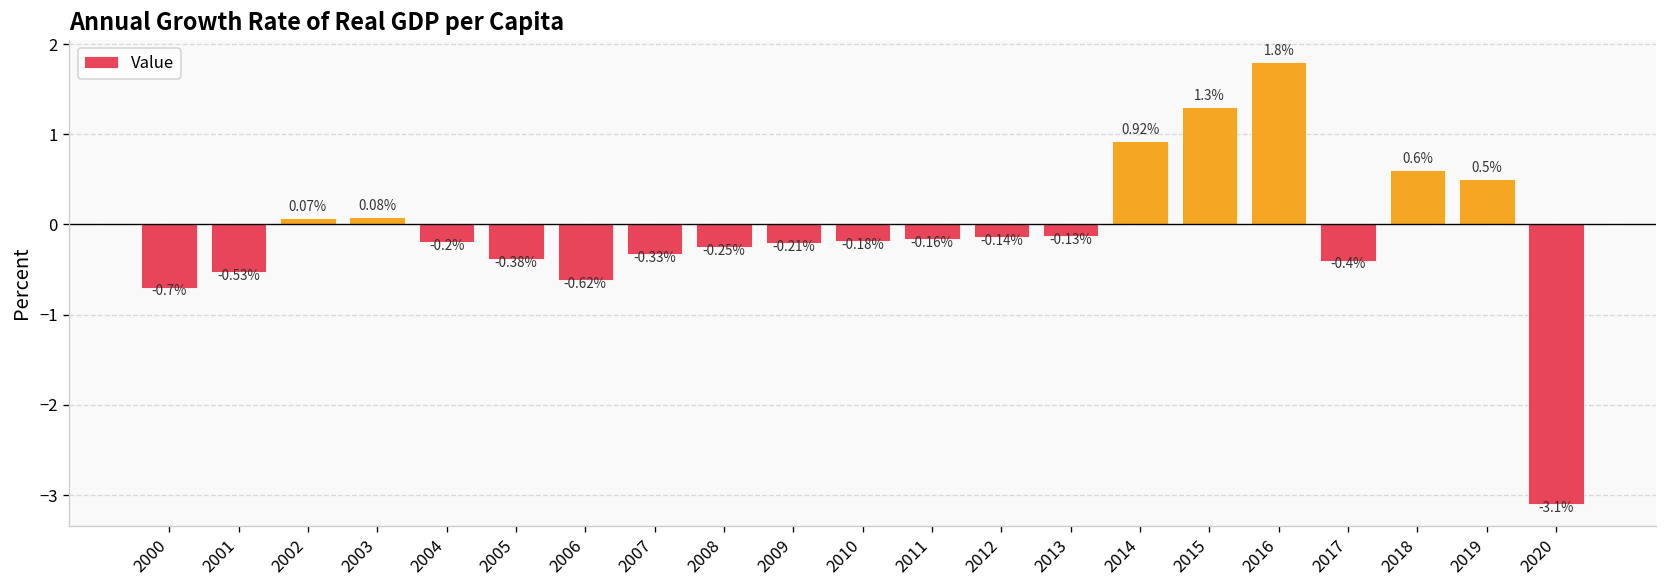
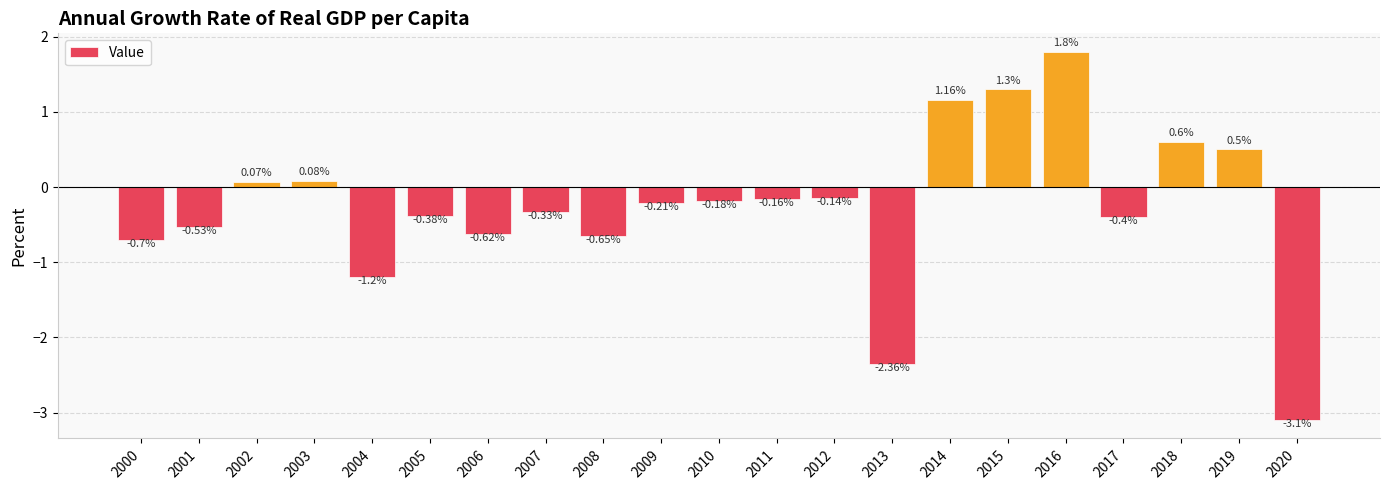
2004: -0.2% -> -1.2%
2008: -0.25% -> -0.65%
2013: -0.13% -> -2.36%
2014: 0.92% -> 1.16%
